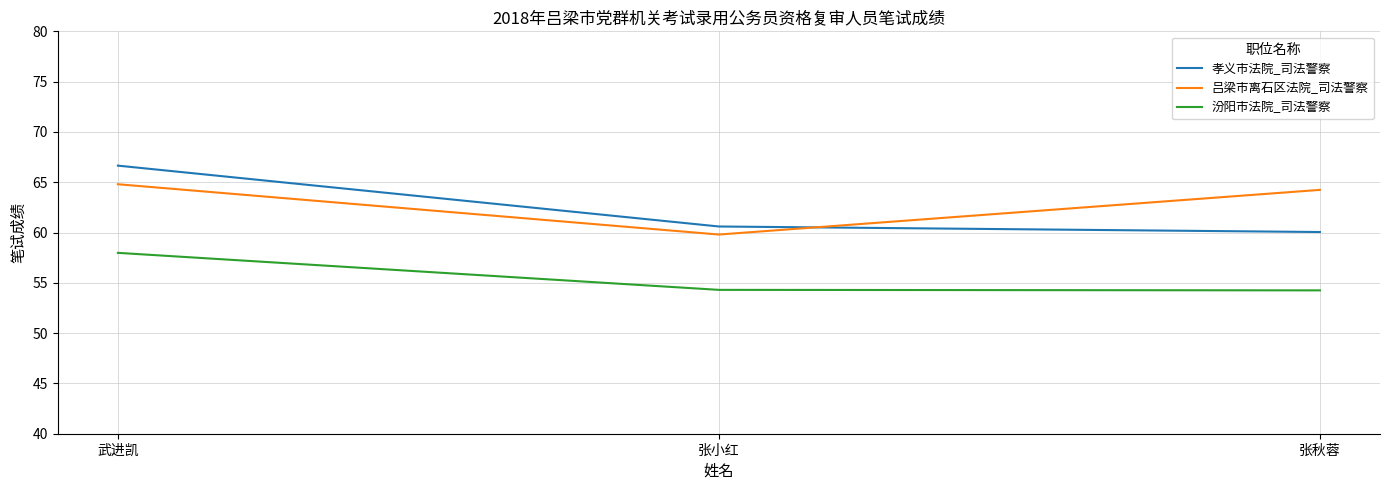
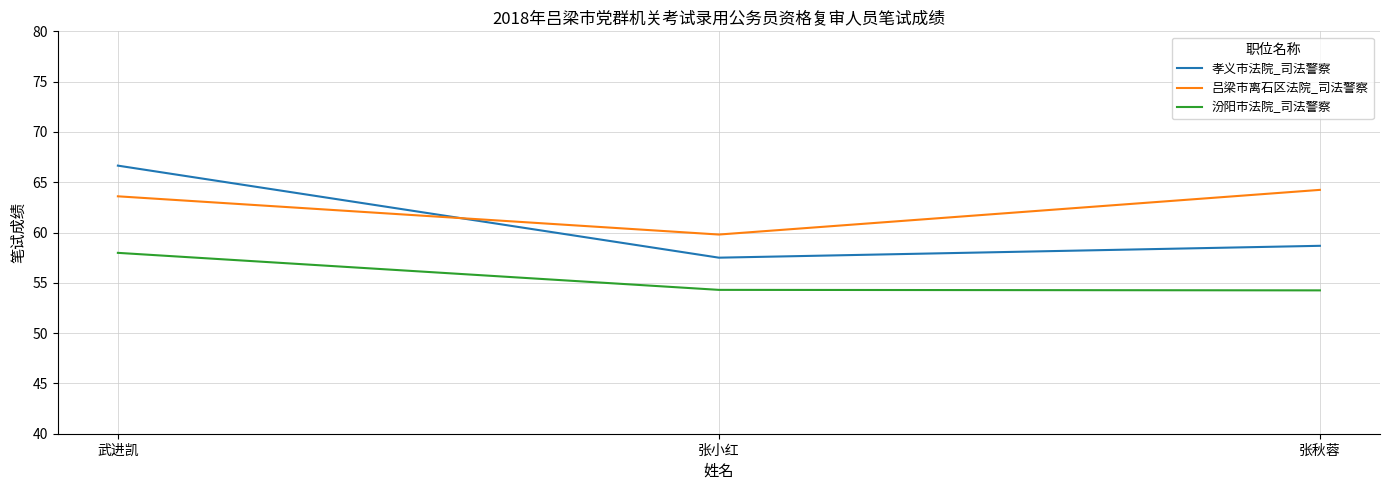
吕梁市离石区法院_司法警察, 武进凯: 64.8 -> 63.6
孝义市法院_司法警察, 张小红: 60.6 -> 57.5
孝义市法院_司法警察, 张秋蓉: 60.1 -> 58.7
